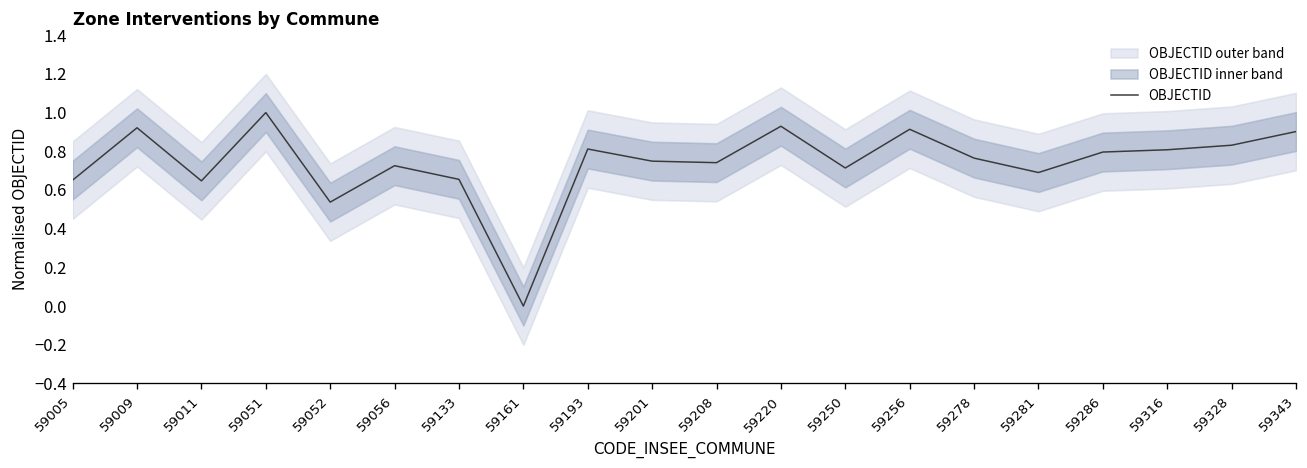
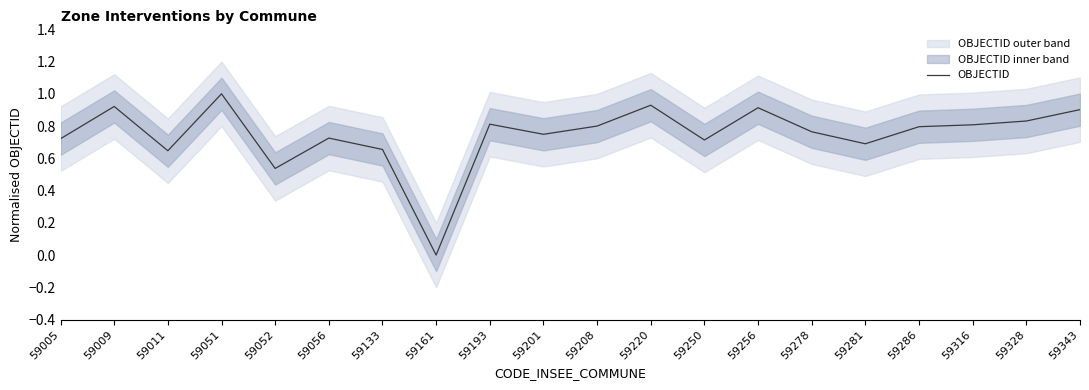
OBJECTID, 59005: 0.65 -> 0.72
OBJECTID, 59208: 0.74 -> 0.80
